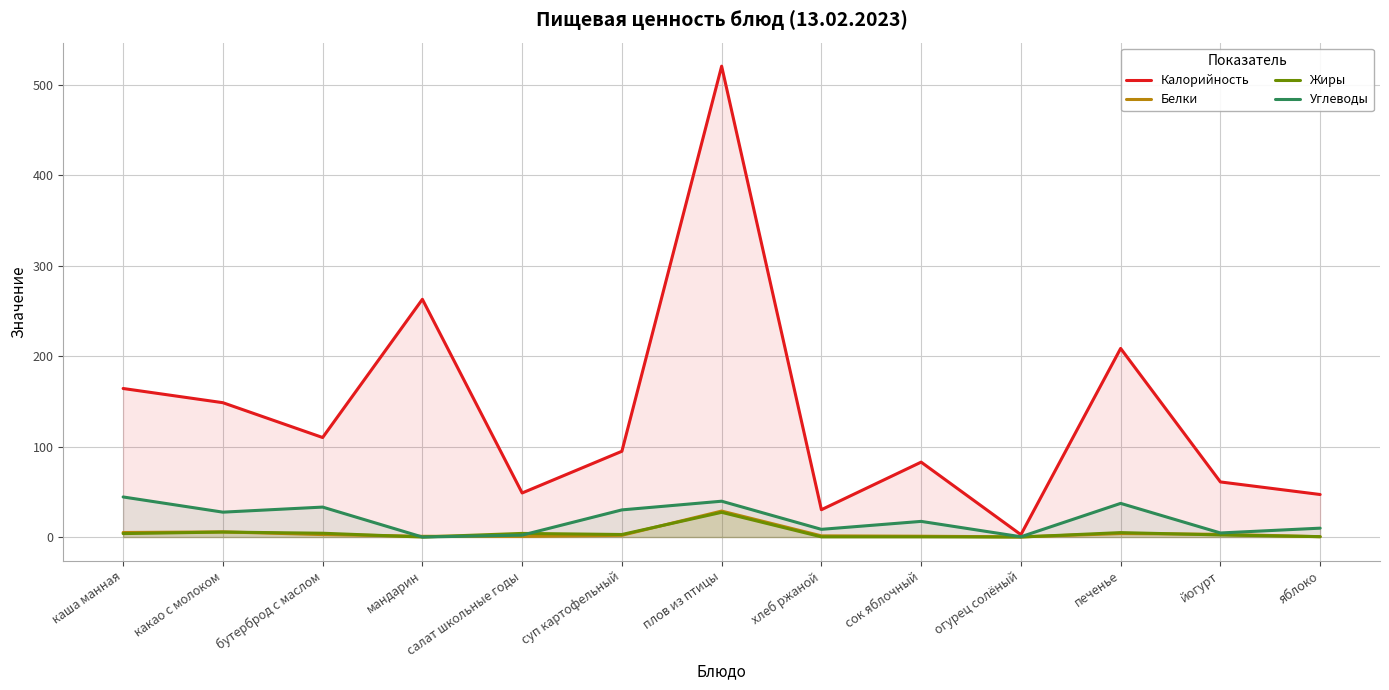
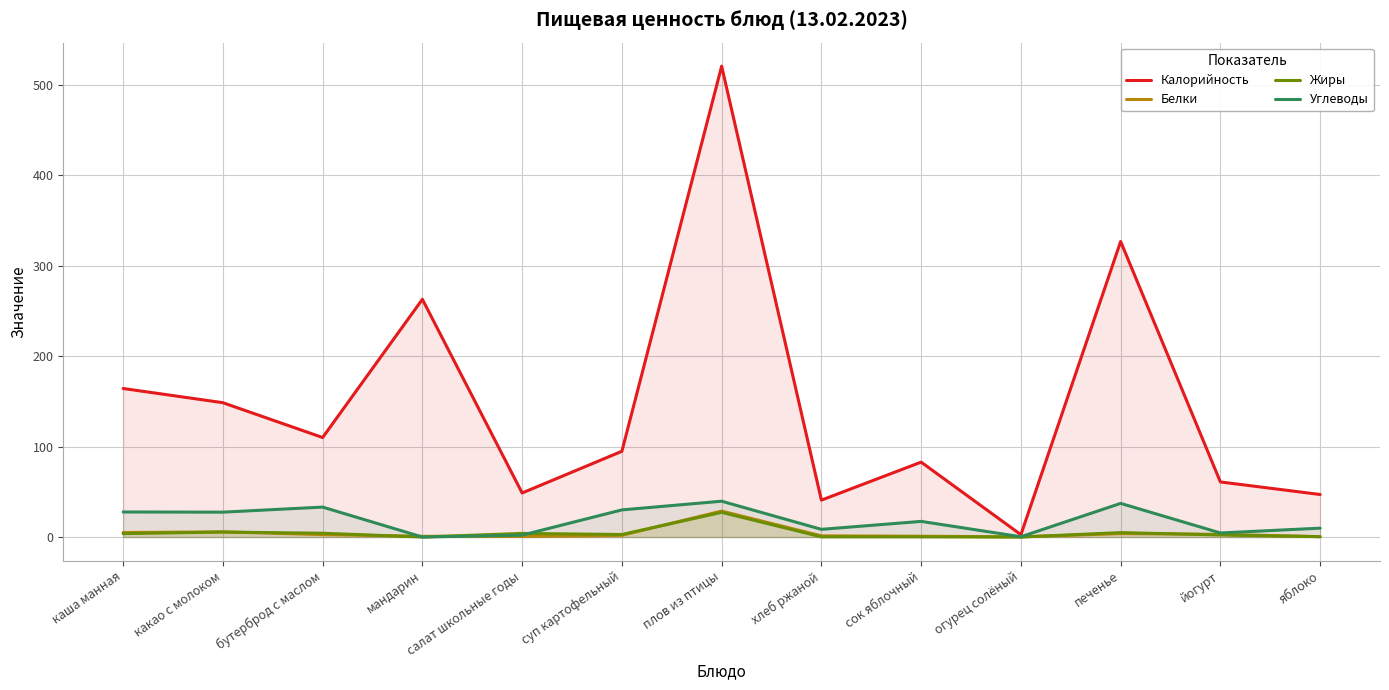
Углеводы, каша манная: 40 -> 30
Калорийность, хлеб ржаной: 30 -> 40
Калорийность, печенье: 210 -> 330
